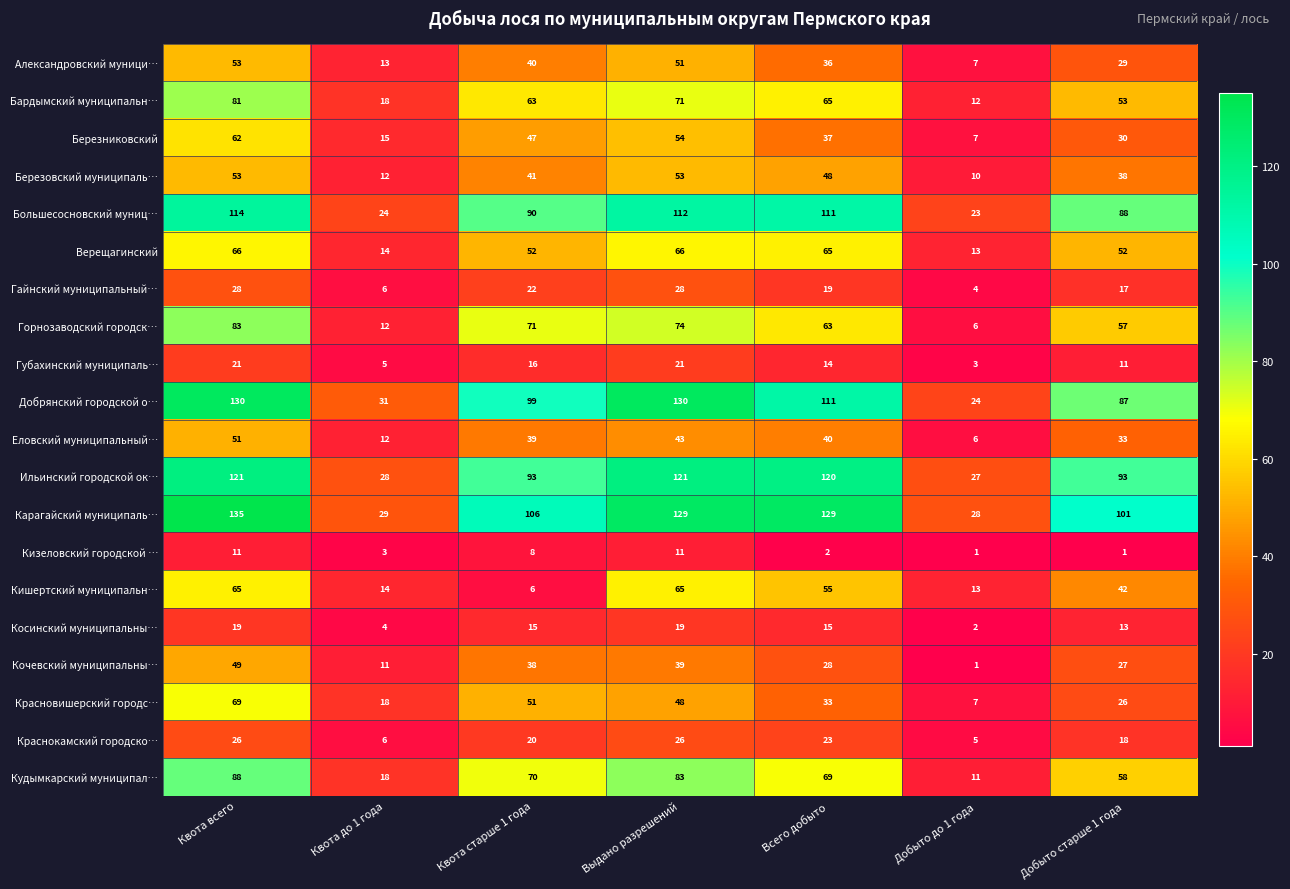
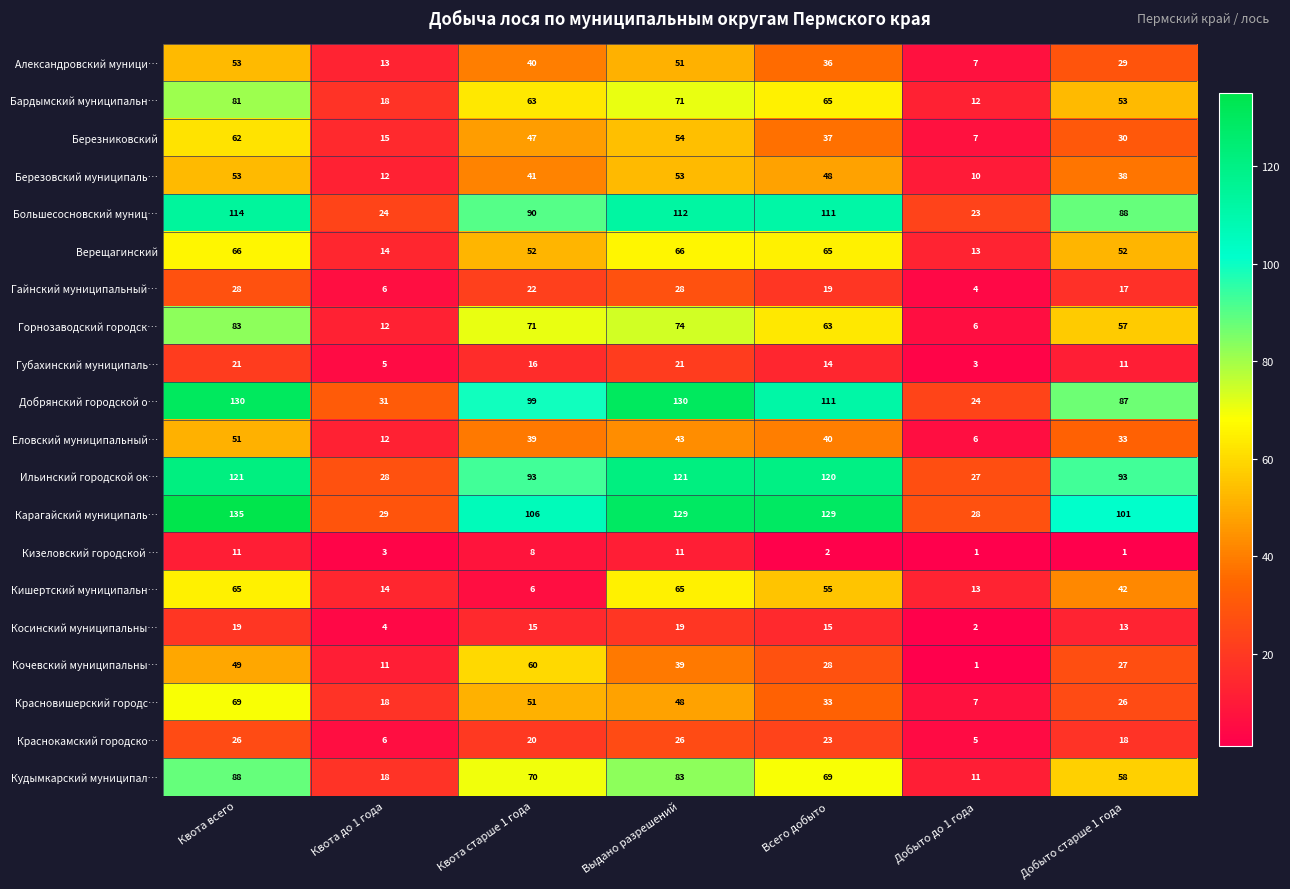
Кочевский муниципальны…, Квота старше 1 года: 38 -> 60
